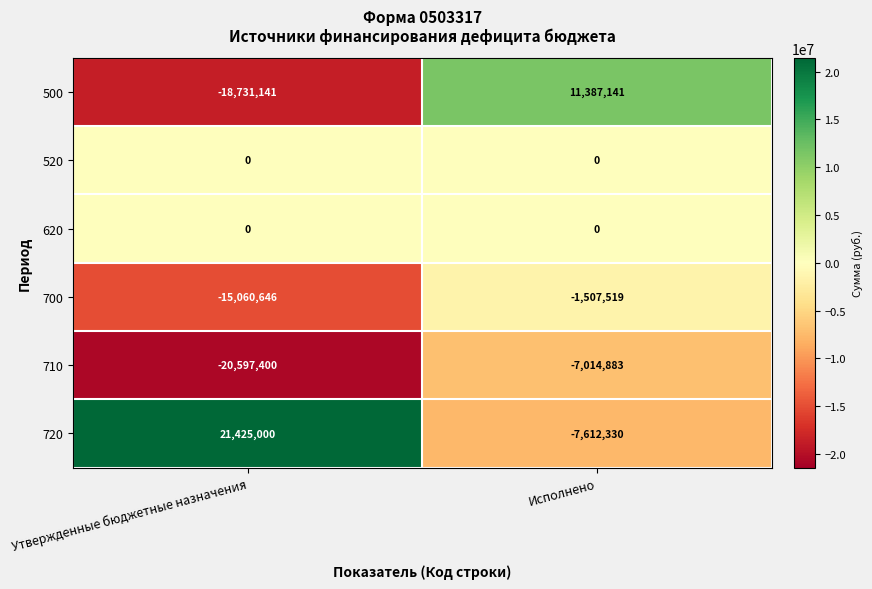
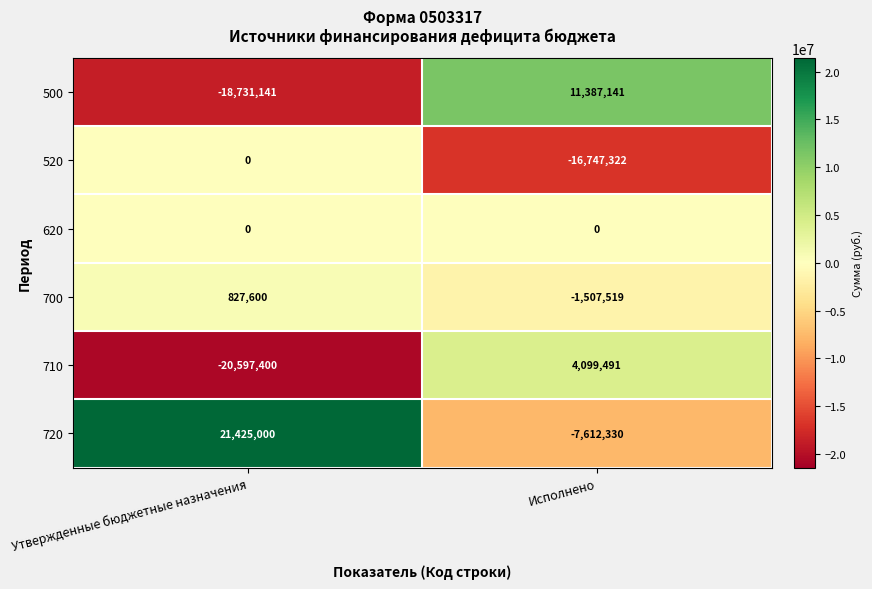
520, Исполнено: 0 -> -16,747,322
700, Утвержденные бюджетные назначения: -15,060,646 -> 827,600
710, Исполнено: -7,014,883 -> 4,099,491
